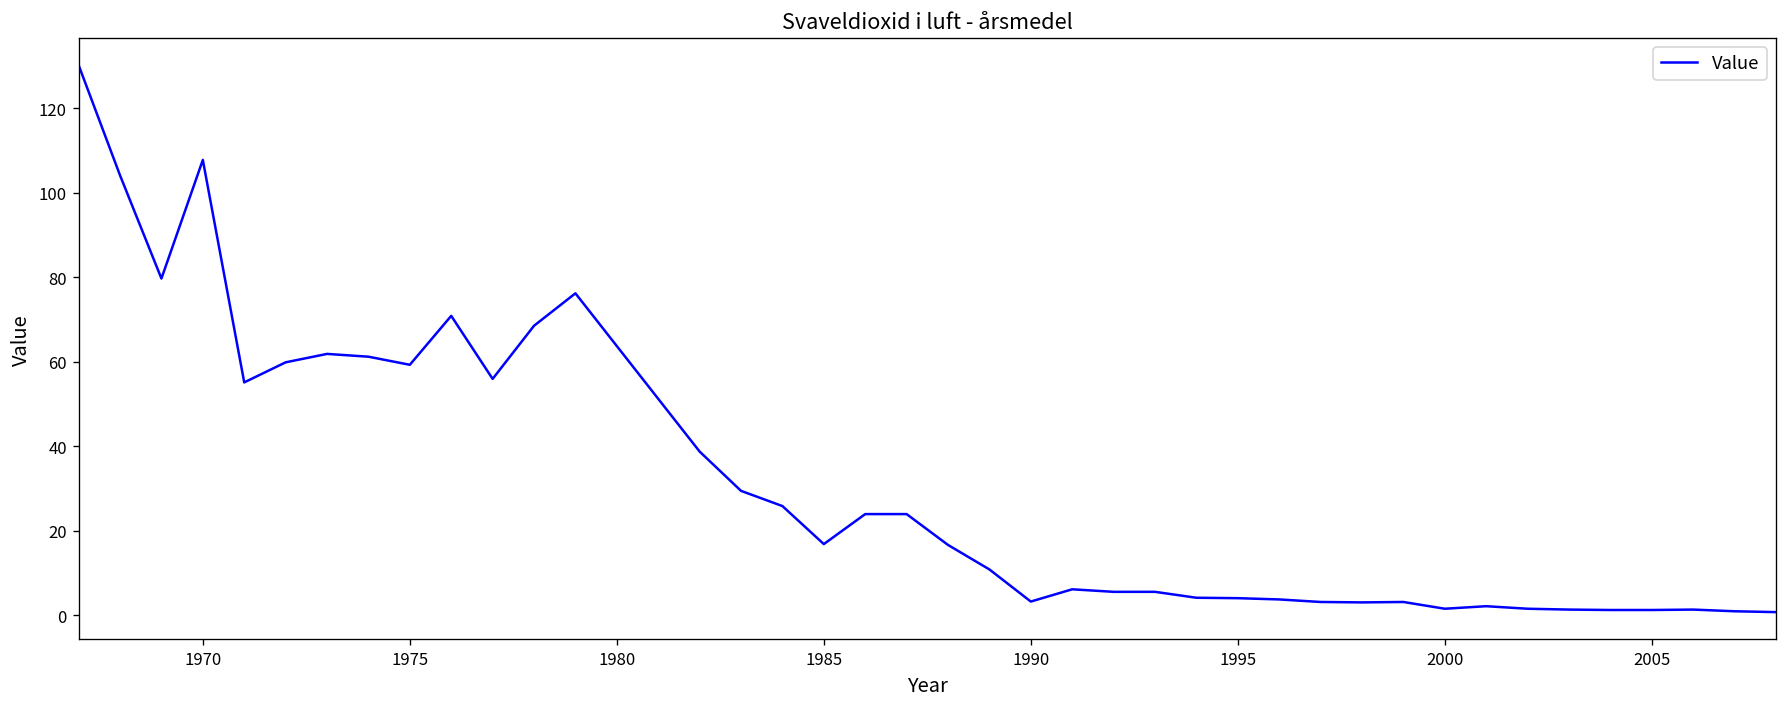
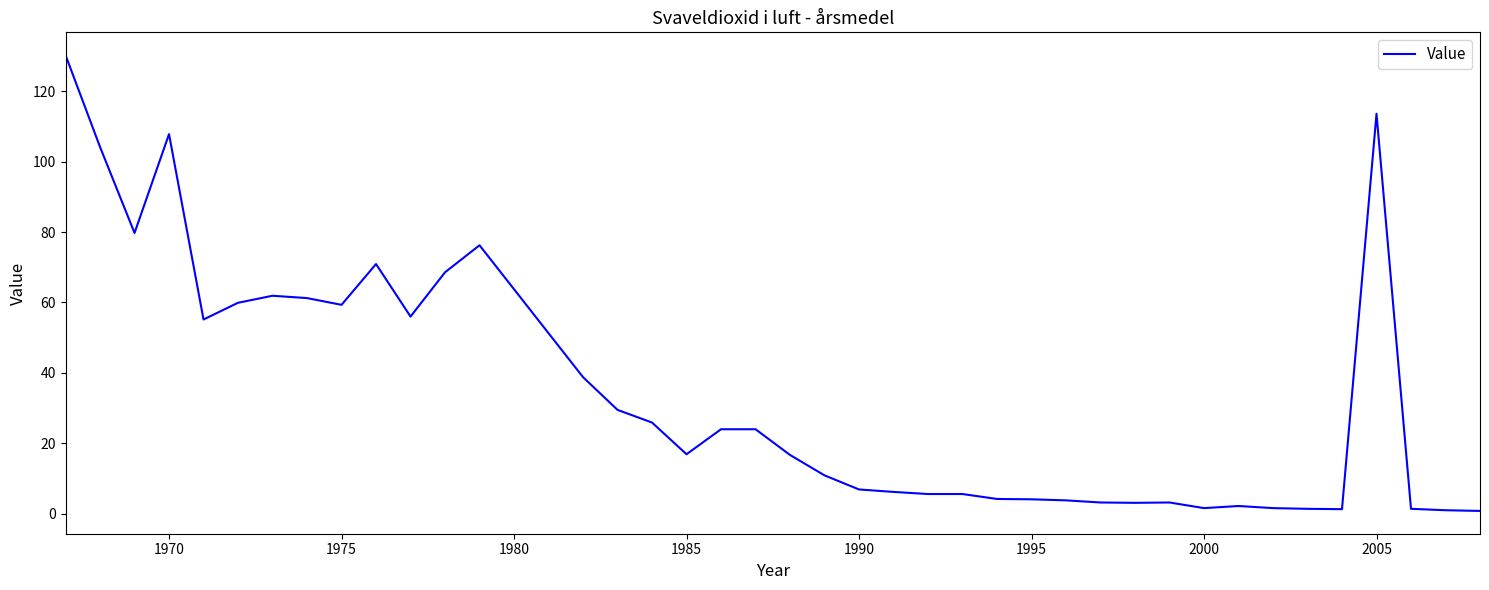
1990: 3 -> 7
2005: 1 -> 114
